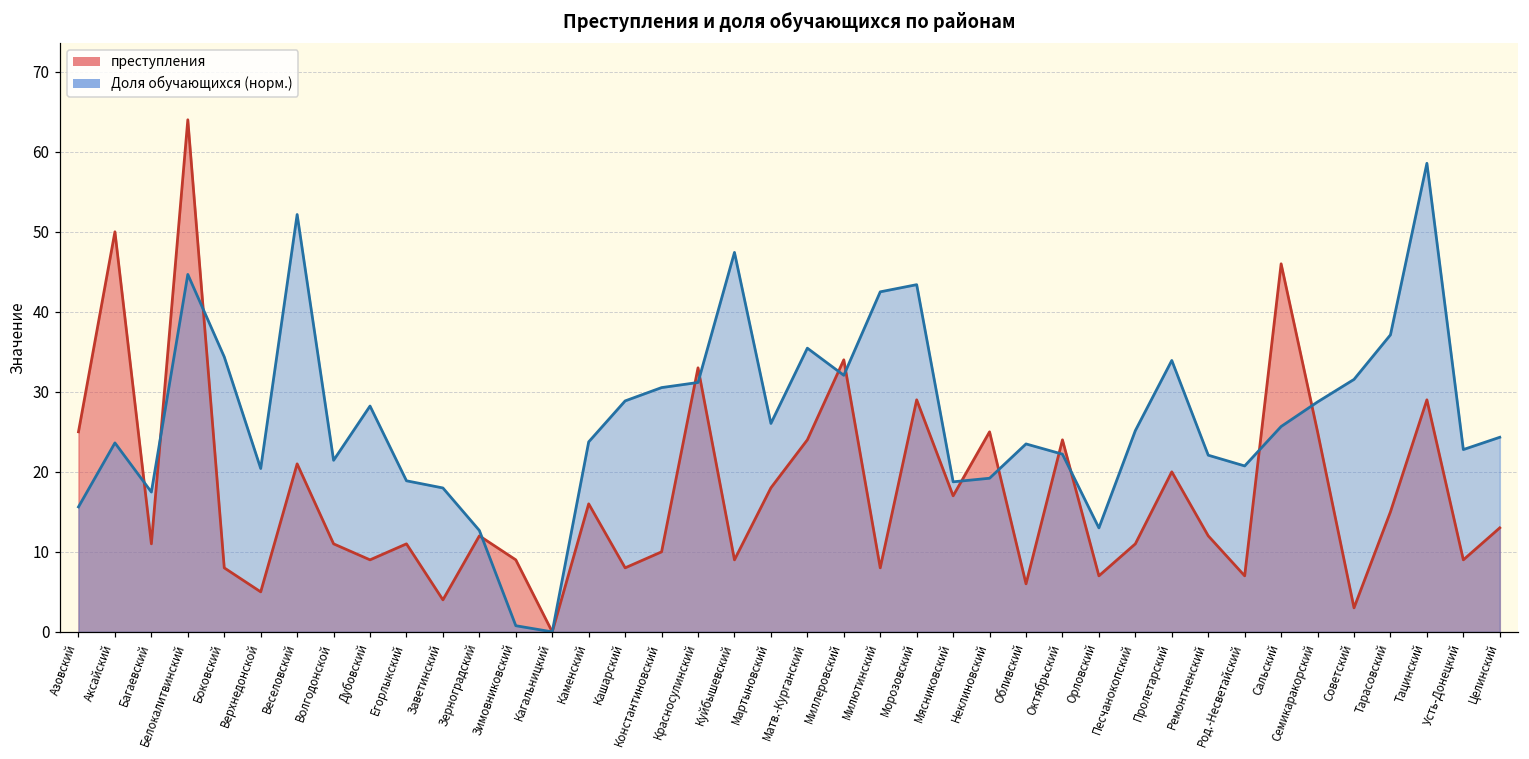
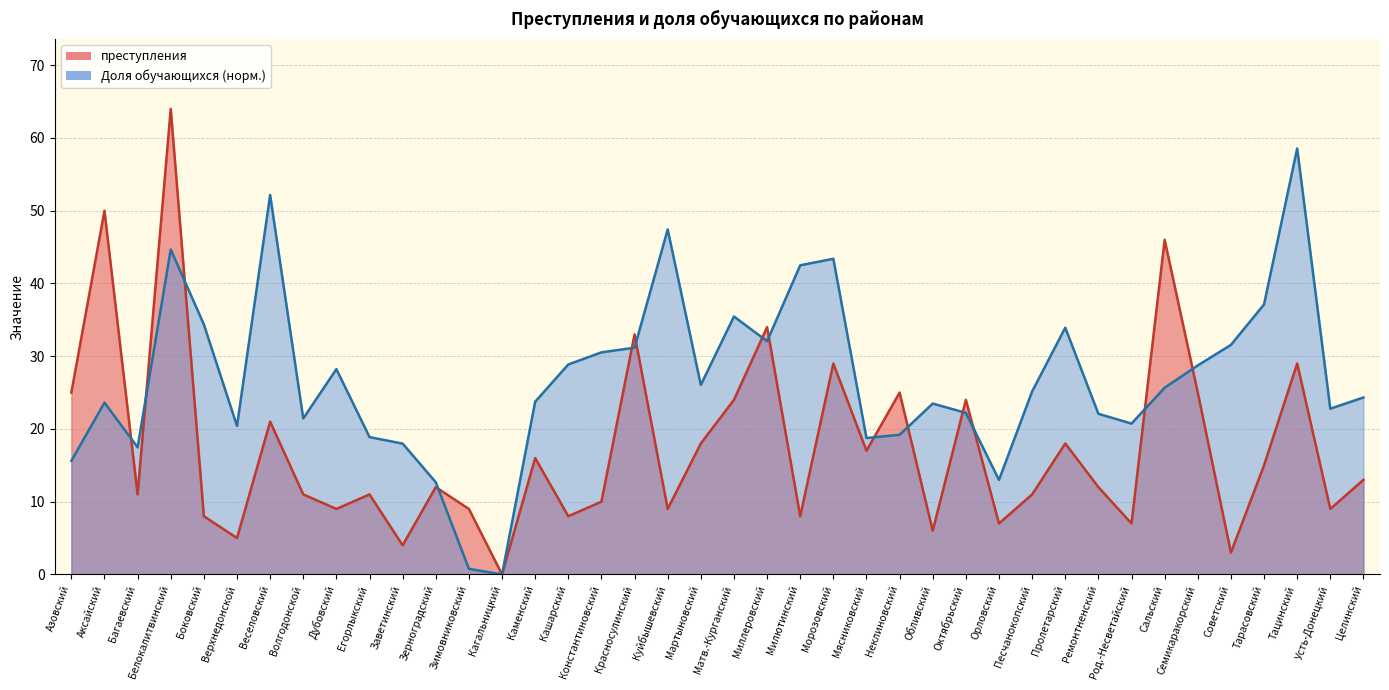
преступления, Пролетарский: 20 -> 18
